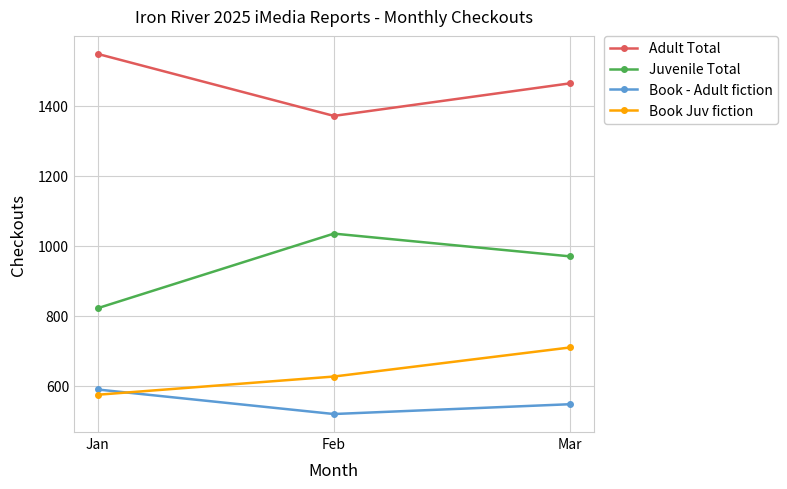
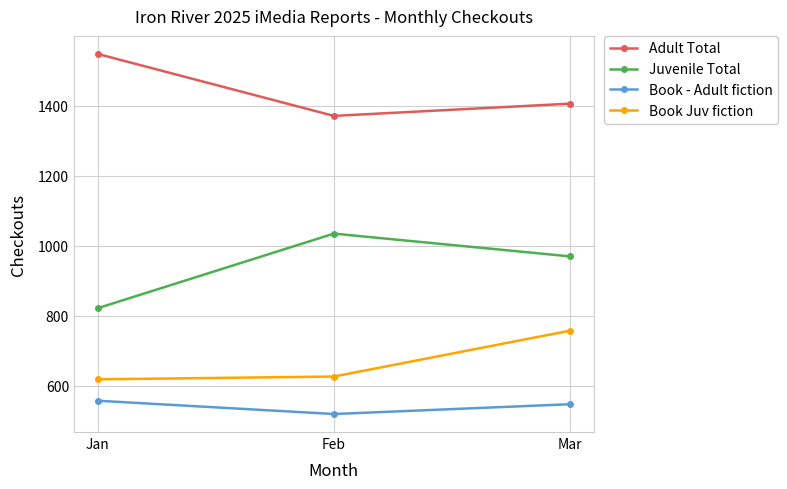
Book - Adult fiction, Jan: 590 -> 560
Book Juv fiction, Jan: 580 -> 620
Adult Total, Mar: 1460 -> 1410
Book Juv fiction, Mar: 710 -> 760
